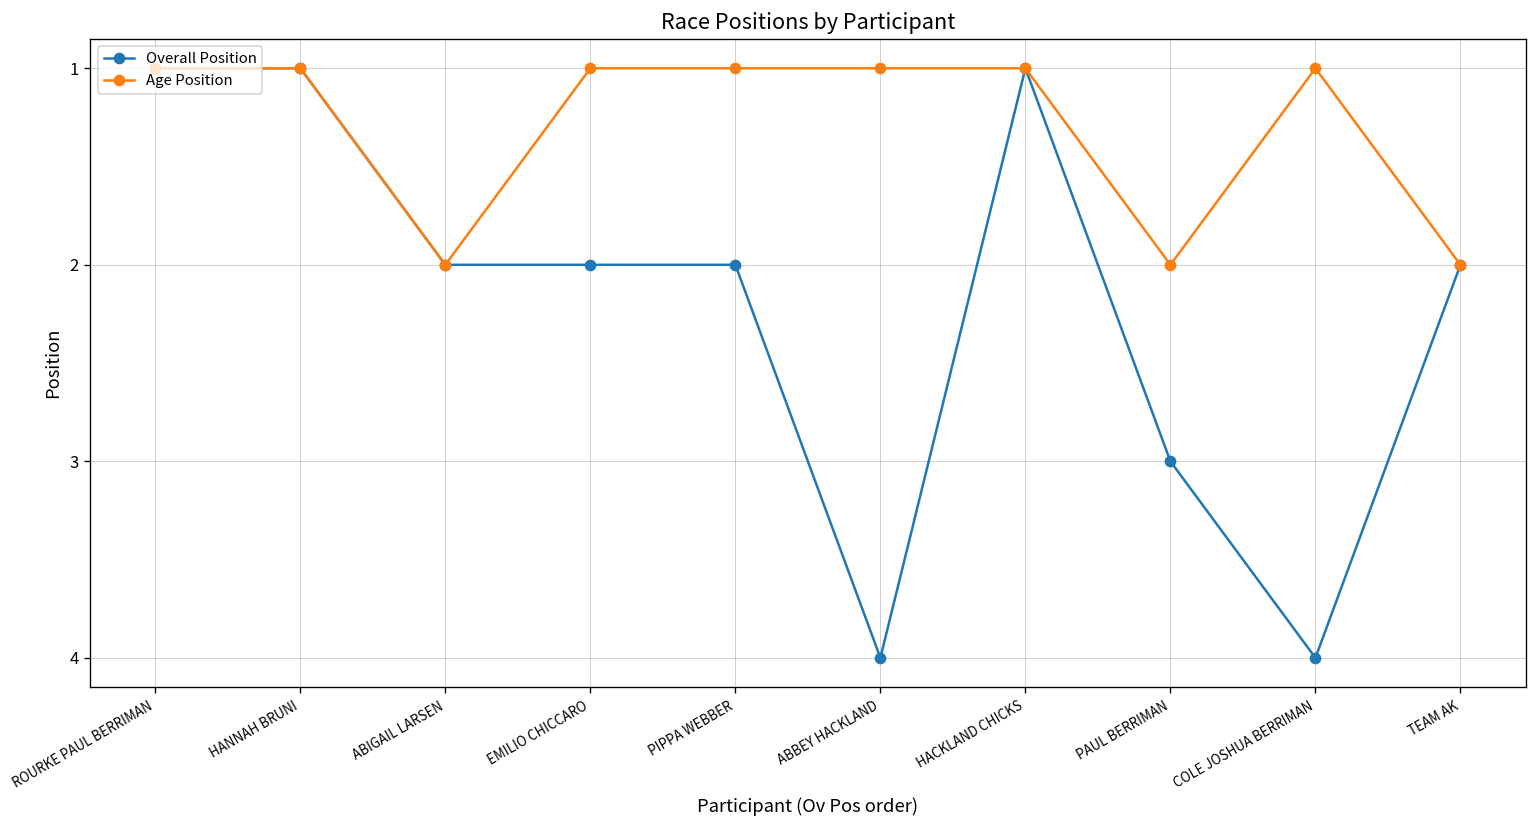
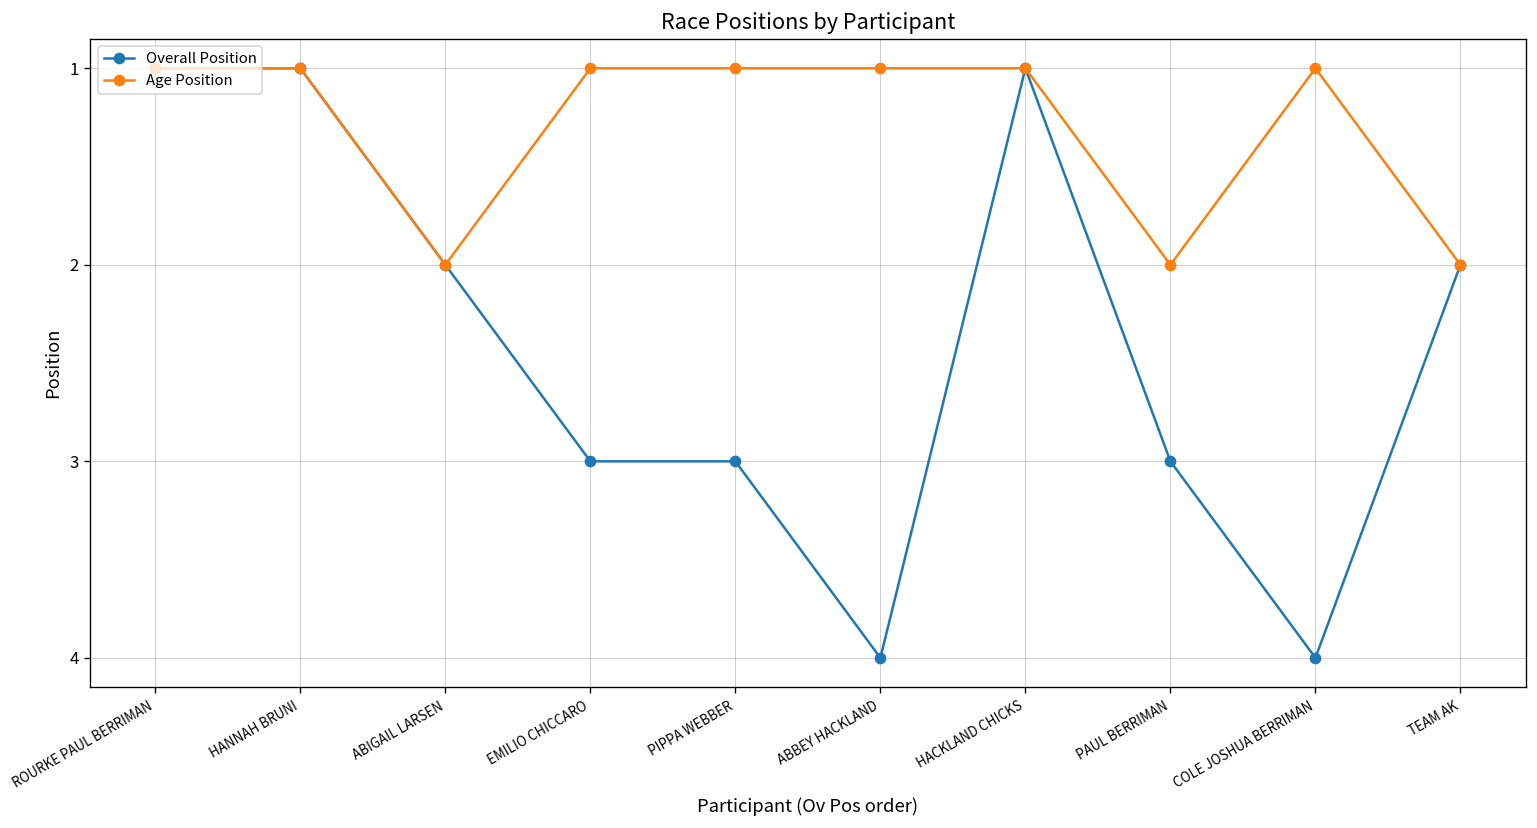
Overall Position, EMILIO CHICCARO: 2 -> 3
Overall Position, PIPPA WEBBER: 2 -> 3
